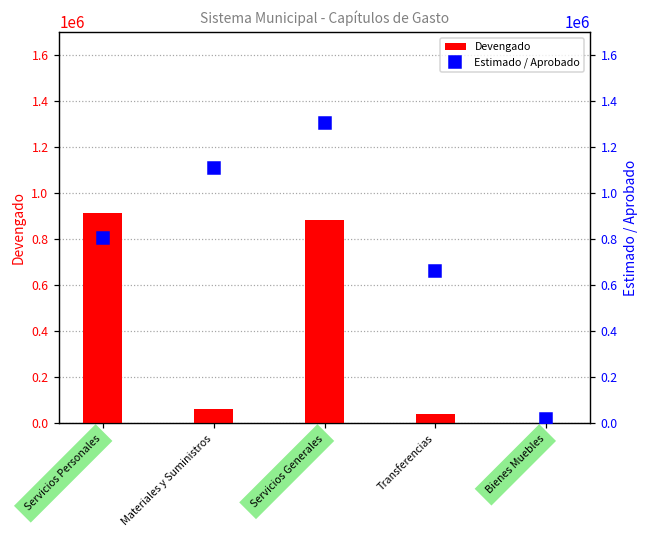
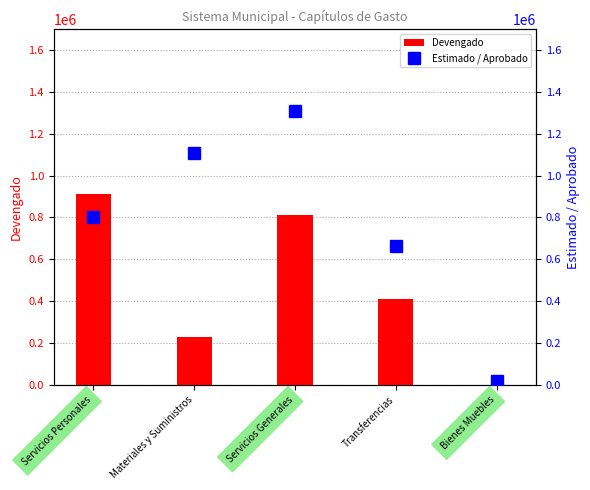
Devengado, Materiales y Suministros: 60000 -> 230000
Devengado, Servicios Generales: 880000 -> 810000
Devengado, Transferencias: 40000 -> 410000
